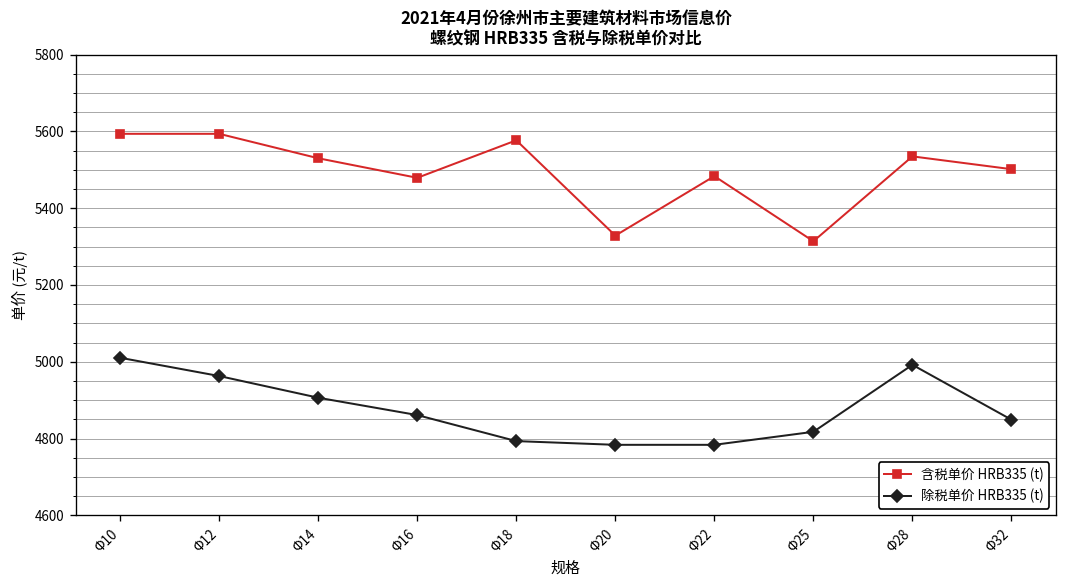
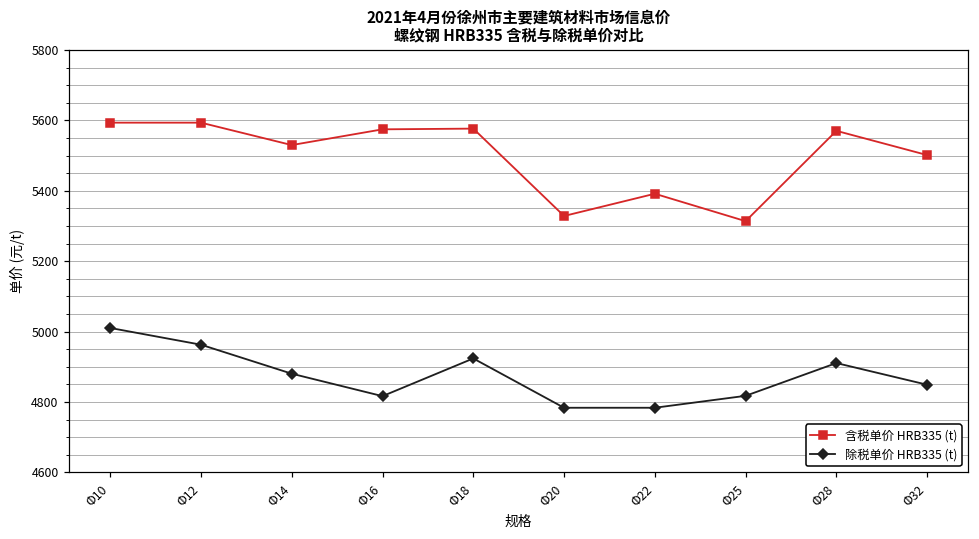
除税单价 HRB335 (t), Φ14: 4910 -> 4880
含税单价 HRB335 (t), Φ16: 5480 -> 5570
除税单价 HRB335 (t), Φ16: 4860 -> 4820
除税单价 HRB335 (t), Φ18: 4790 -> 4920
含税单价 HRB335 (t), Φ22: 5480 -> 5390
含税单价 HRB335 (t), Φ28: 5530 -> 5570
除税单价 HRB335 (t), Φ28: 4990 -> 4910
